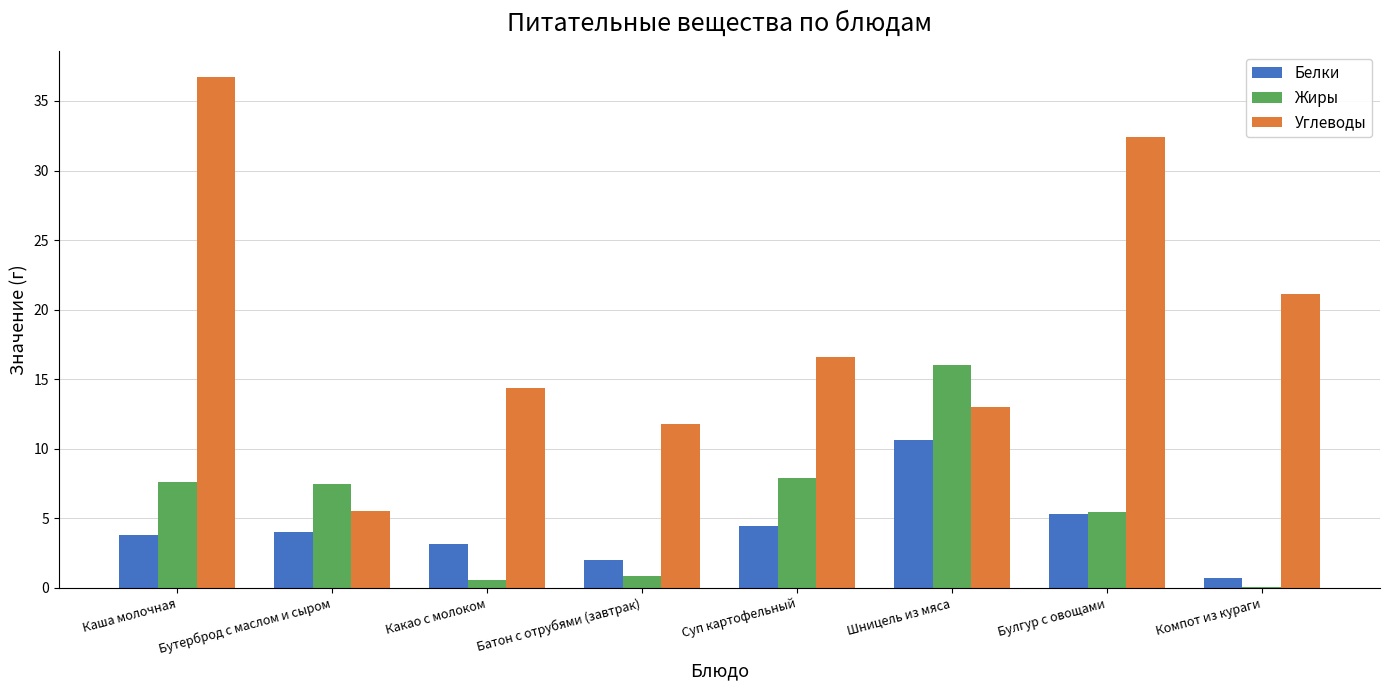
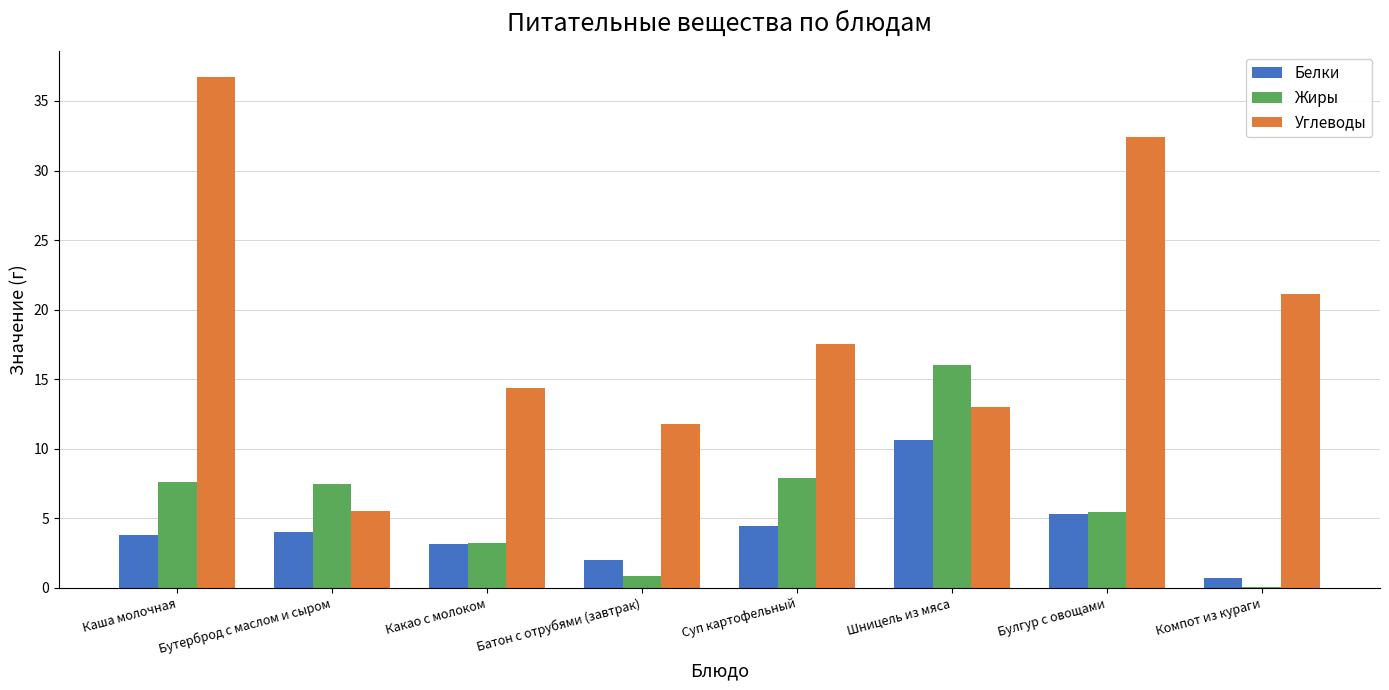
Жиры, Какао с молоком: 0.6 -> 3.2
Углеводы, Суп картофельный: 16.6 -> 17.6
